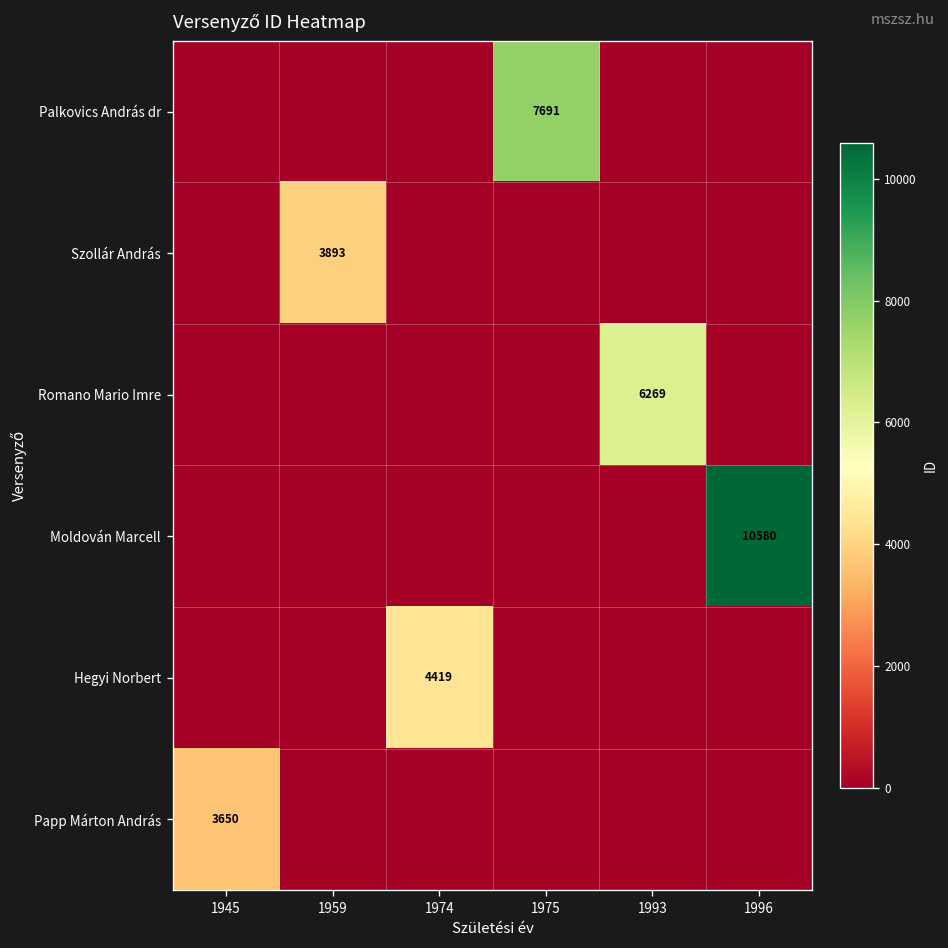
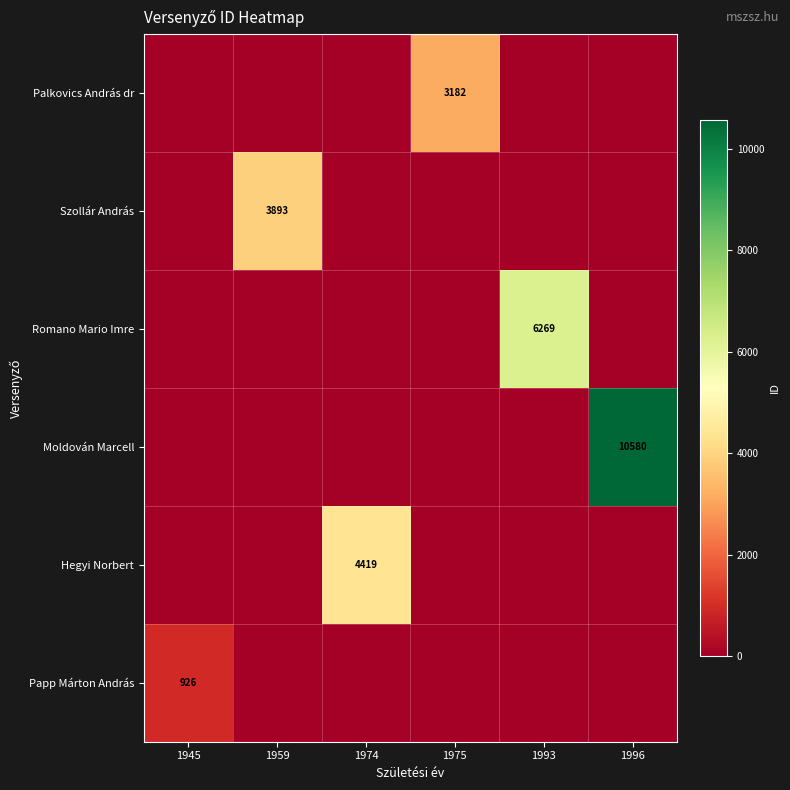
Palkovics András dr, 1975: 7691 -> 3182
Papp Márton András, 1945: 3650 -> 926
